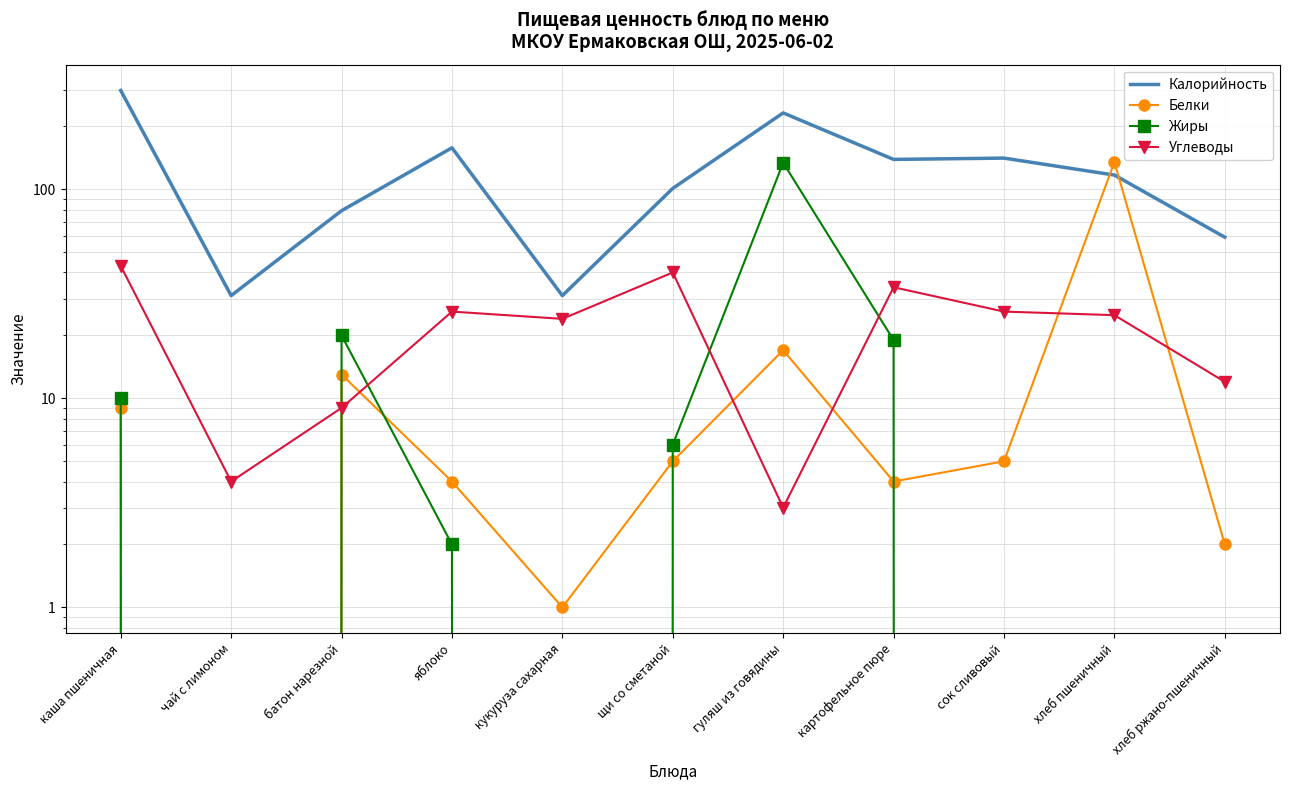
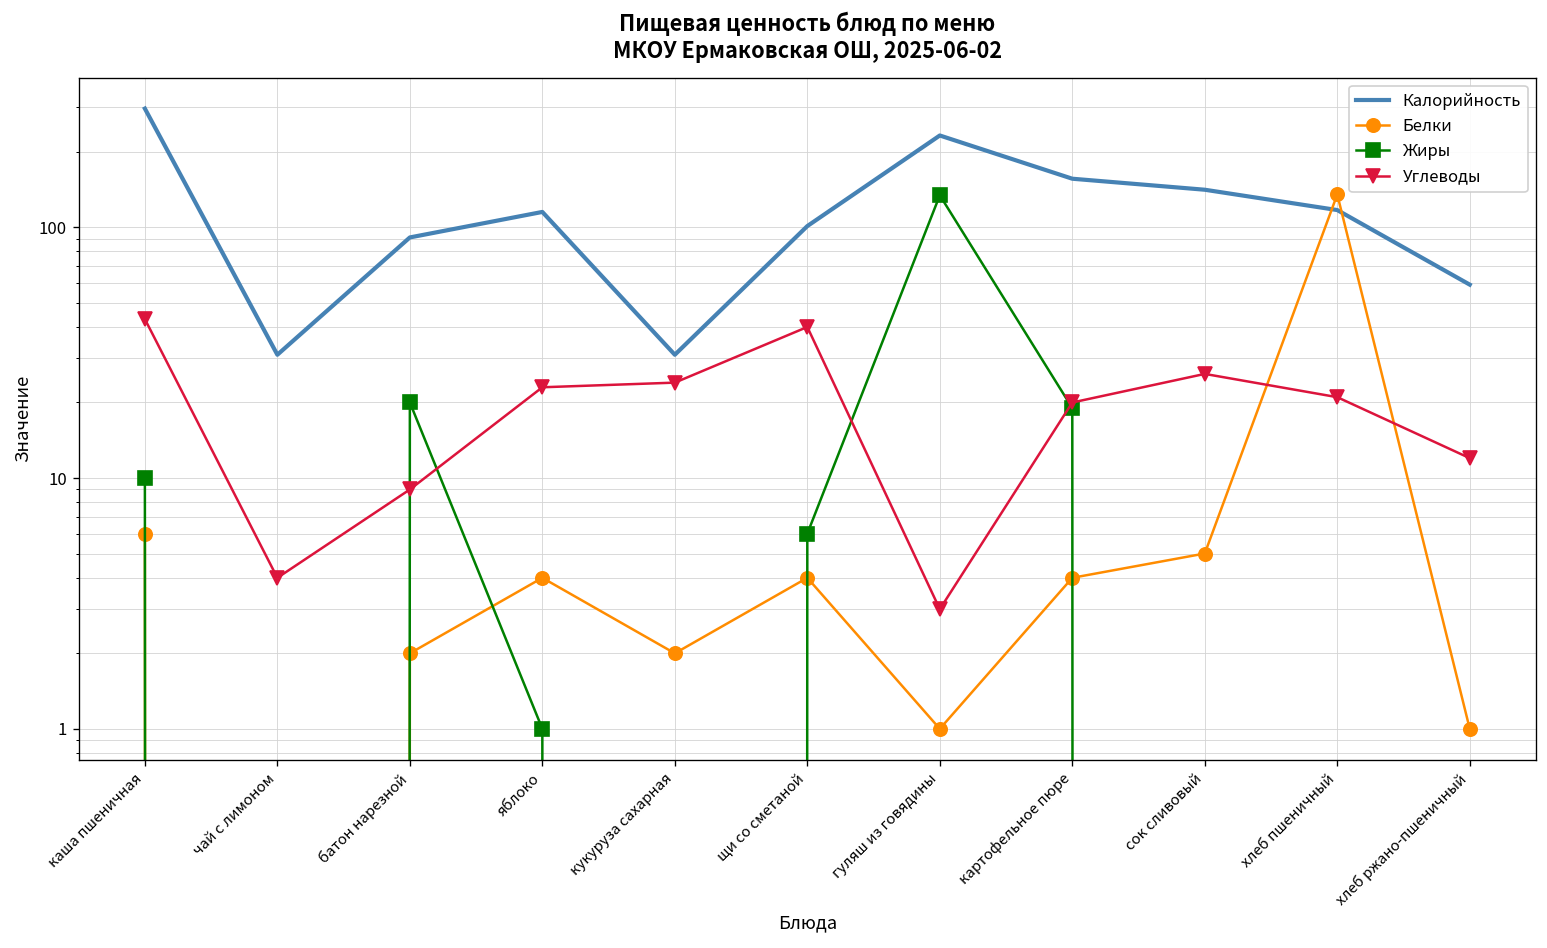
Белки, каша пшеничная: 9 -> 6
Калорийность, батон нарезной: 79 -> 90
Белки, батон нарезной: 13 -> 2
Калорийность, яблоко: 160 -> 120
Жиры, яблоко: 2 -> 1
Углеводы, яблоко: 26 -> 23
Белки, кукуруза сахарная: 1 -> 2
Белки, щи со сметаной: 5 -> 4
Белки, гуляш из говядины: 17 -> 1
Калорийность, картофельное пюре: 140 -> 160
Углеводы, картофельное пюре: 34 -> 20
Углеводы, хлеб пшеничный: 25 -> 21
Белки, хлеб ржано-пшеничный: 2 -> 1
